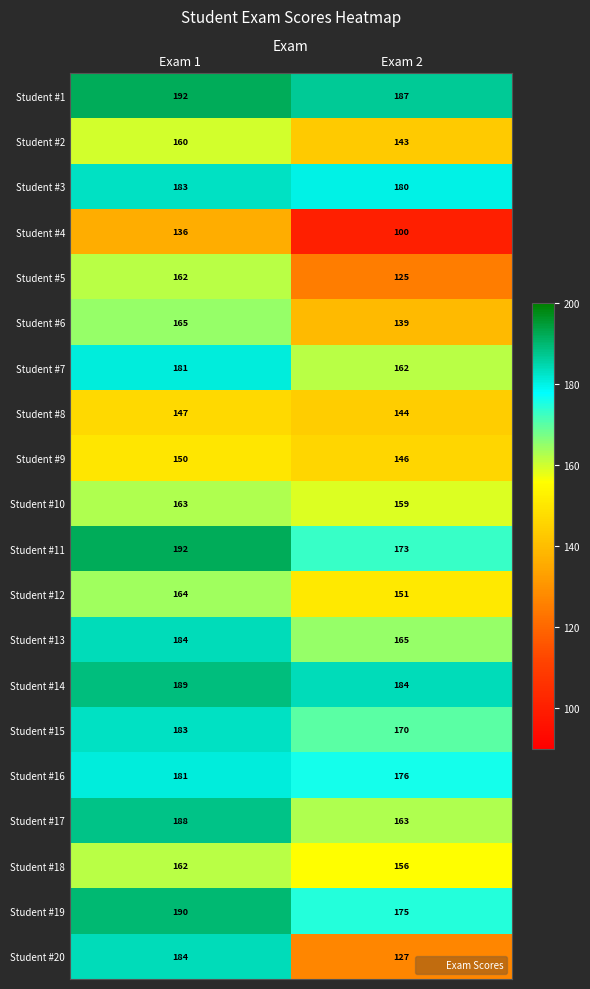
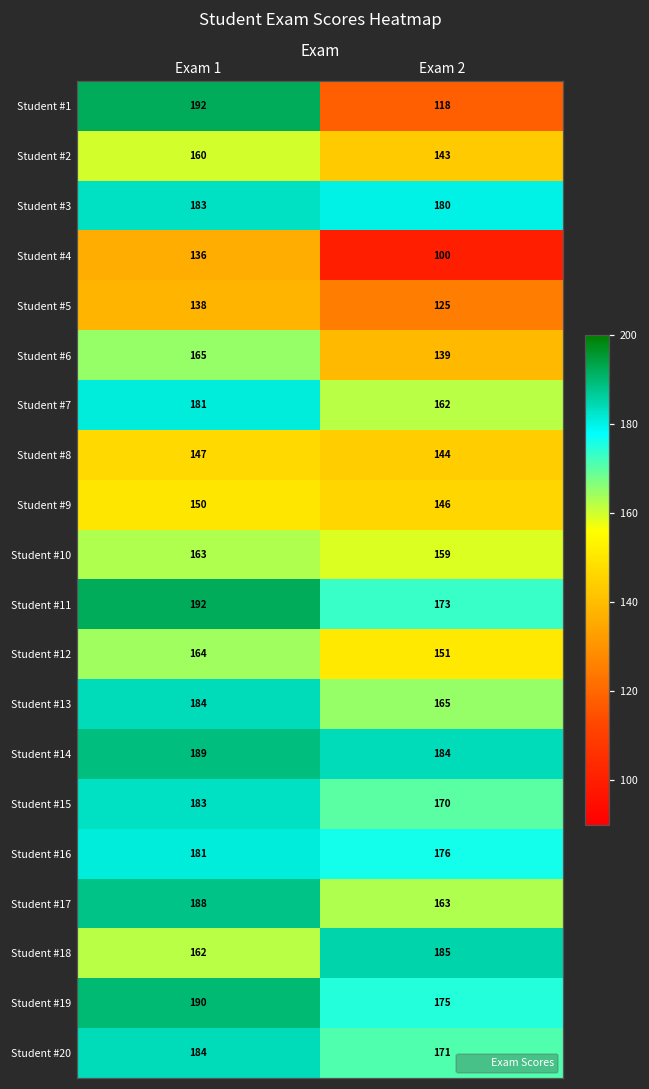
Student #1, Exam 2: 187 -> 118
Student #5, Exam 1: 162 -> 138
Student #18, Exam 2: 156 -> 185
Student #20, Exam 2: 127 -> 171
